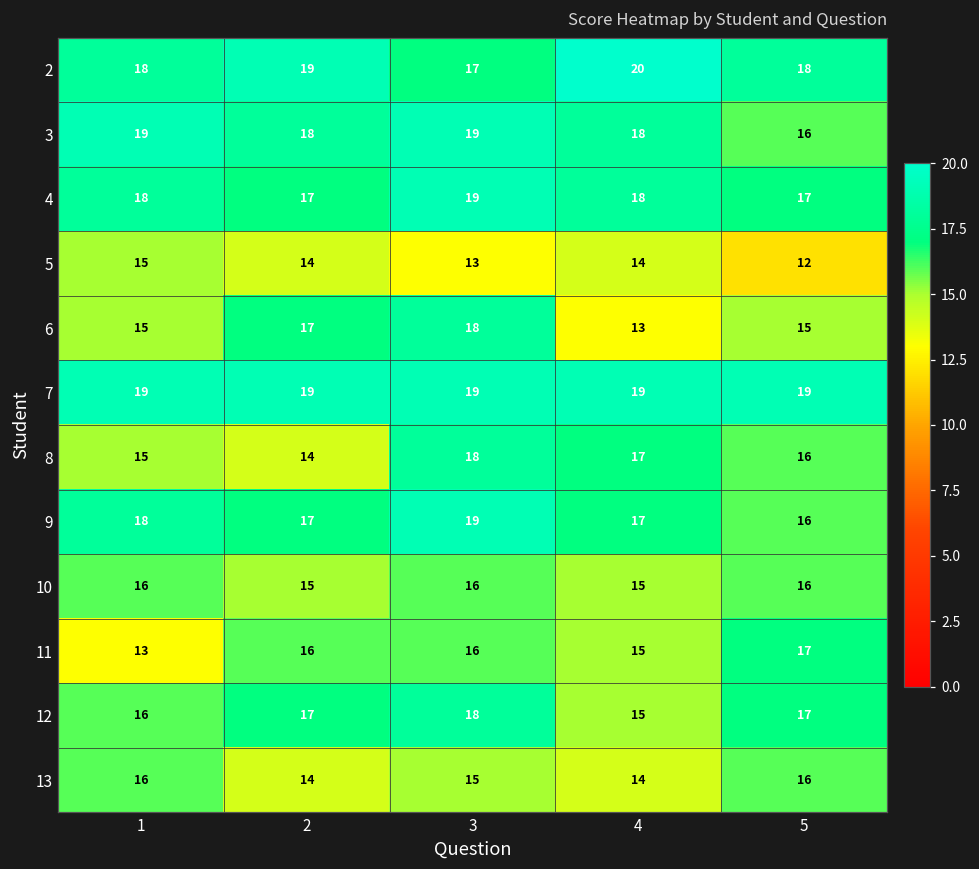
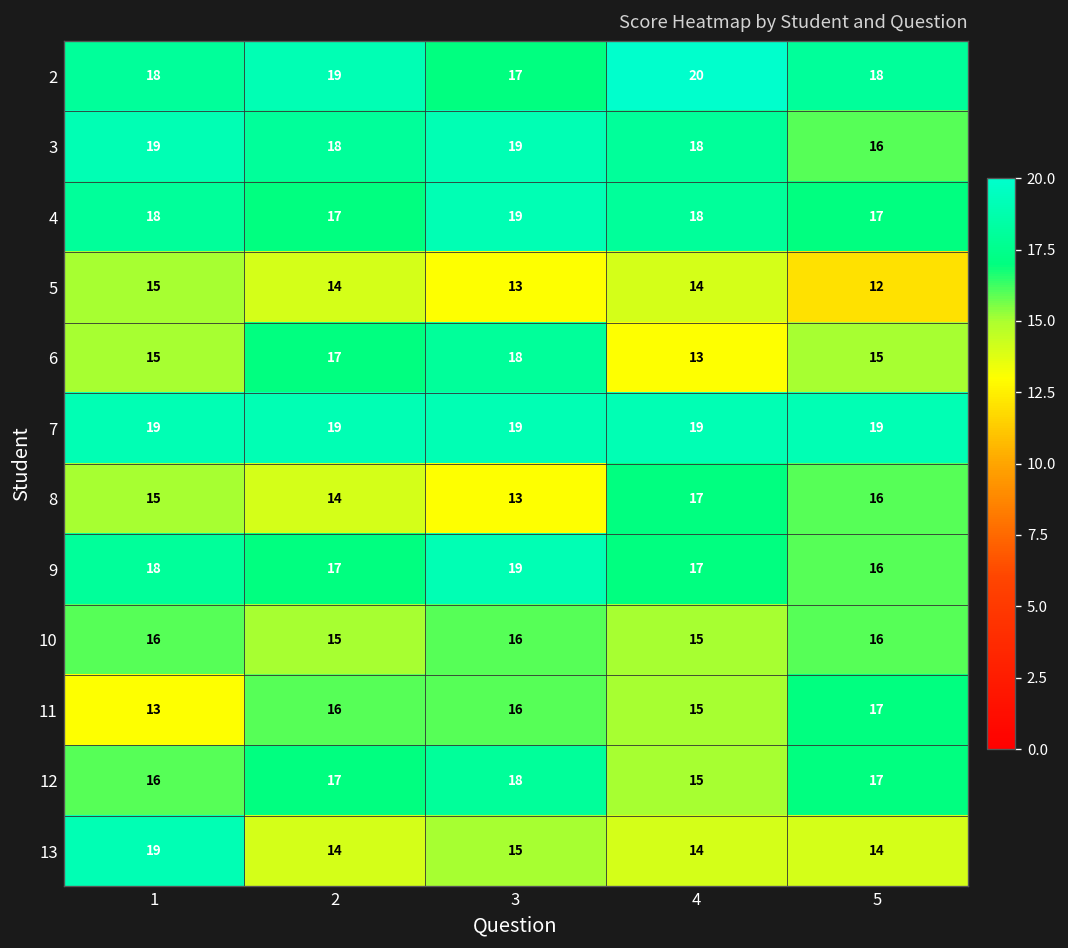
8, 3: 18 -> 13
13, 1: 16 -> 19
13, 5: 16 -> 14
